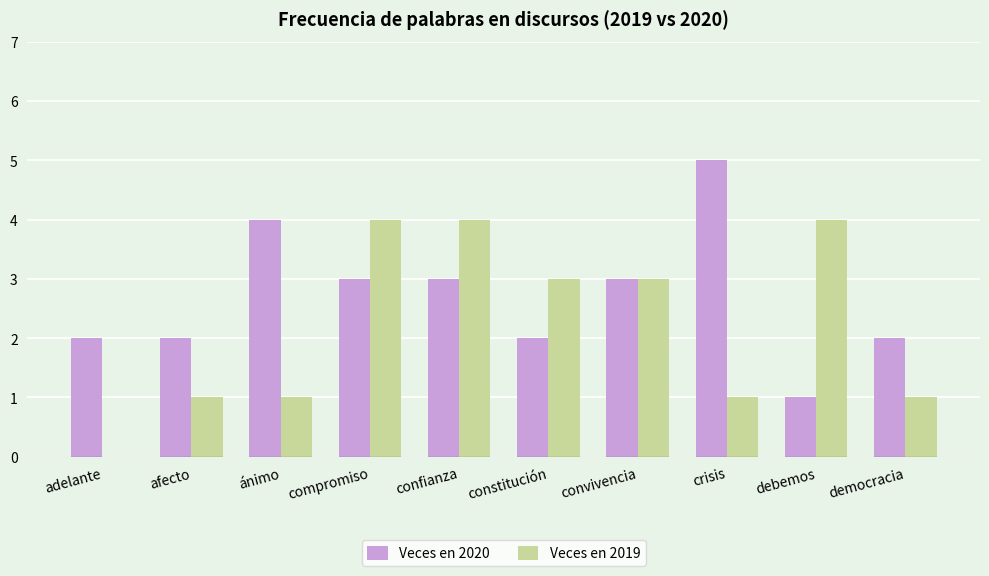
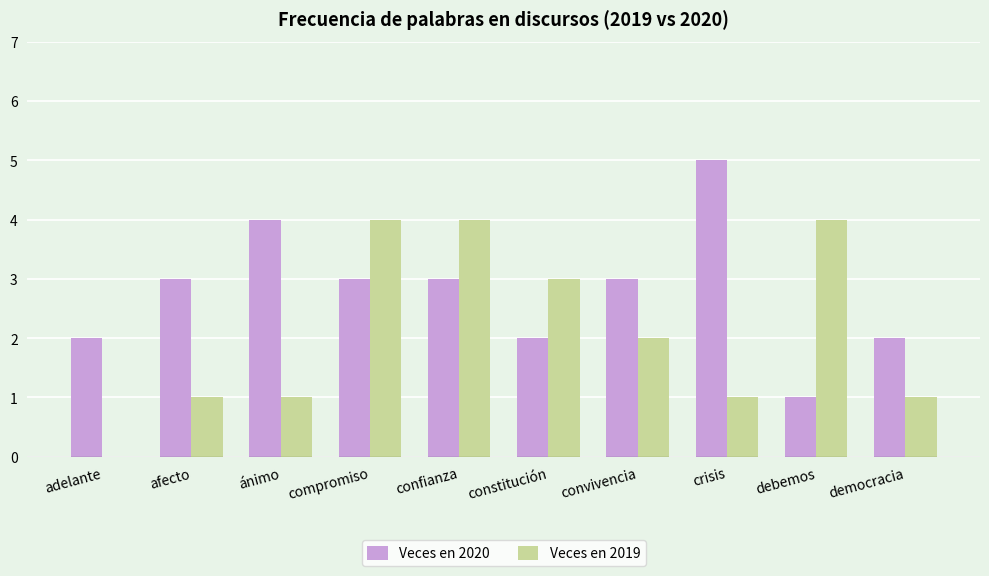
Veces en 2020, afecto: 2 -> 3
Veces en 2019, convivencia: 3 -> 2
